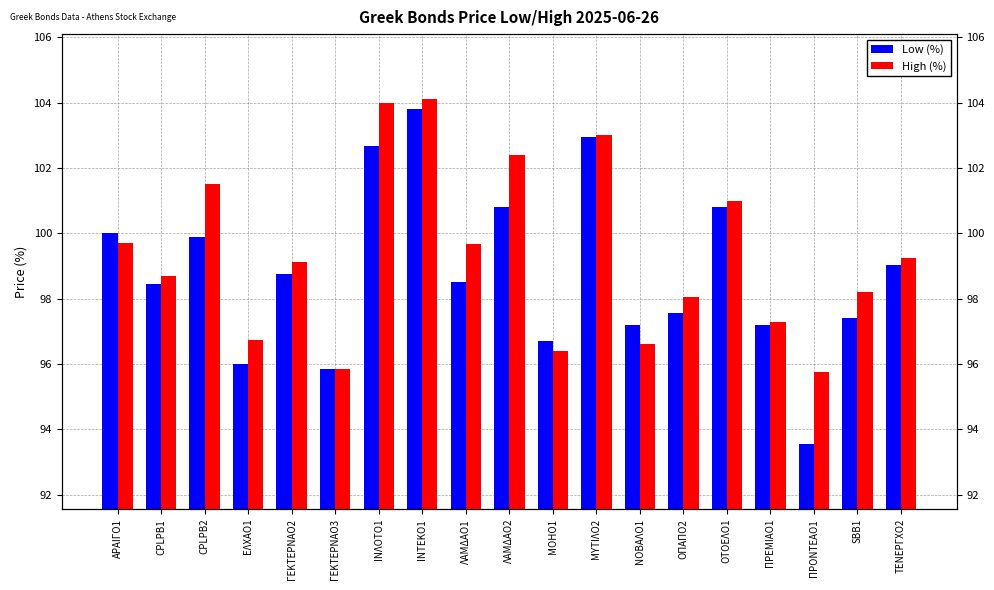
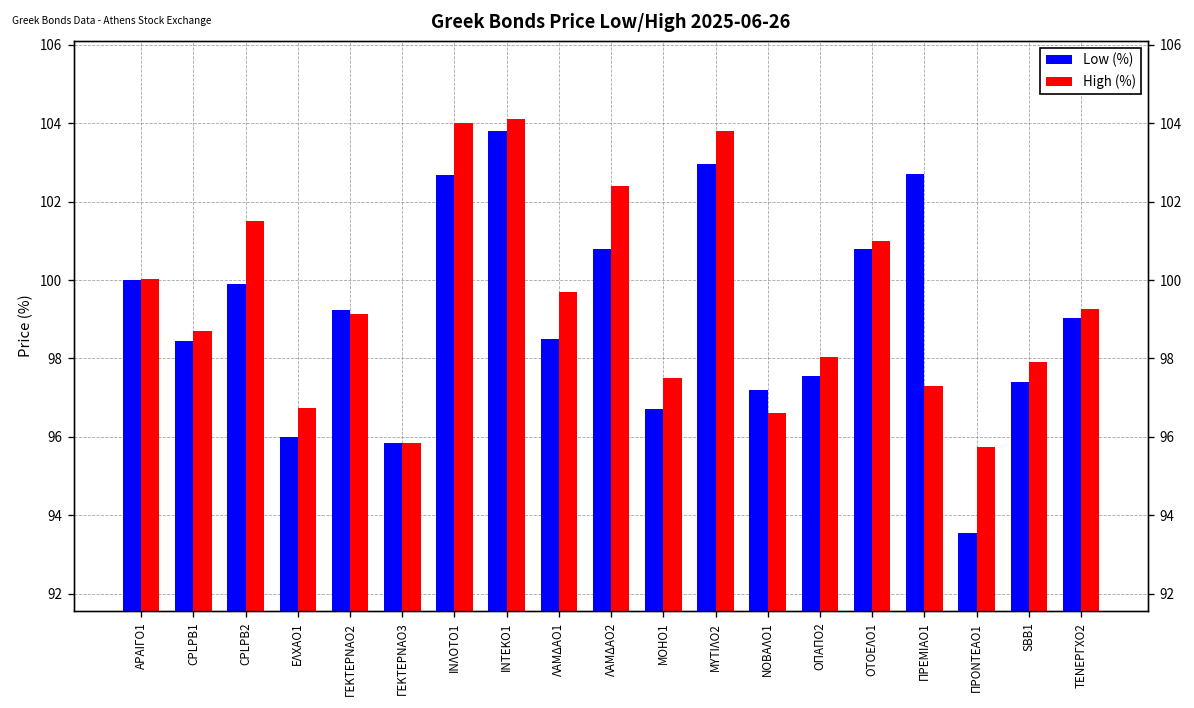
High (%), ΑΡΑΙΓΟ1: 99.7 -> 100.0
Low (%), ΓΕΚΤΕΡΝΑΟ2: 98.8 -> 99.2
High (%), ΜΟΗΟ1: 96.4 -> 97.5
High (%), ΜΥΤΙΛΟ2: 103.0 -> 103.8
Low (%), ΠΡΕΜΙΑΟ1: 97.2 -> 102.7
High (%), SBB1: 98.2 -> 97.9
